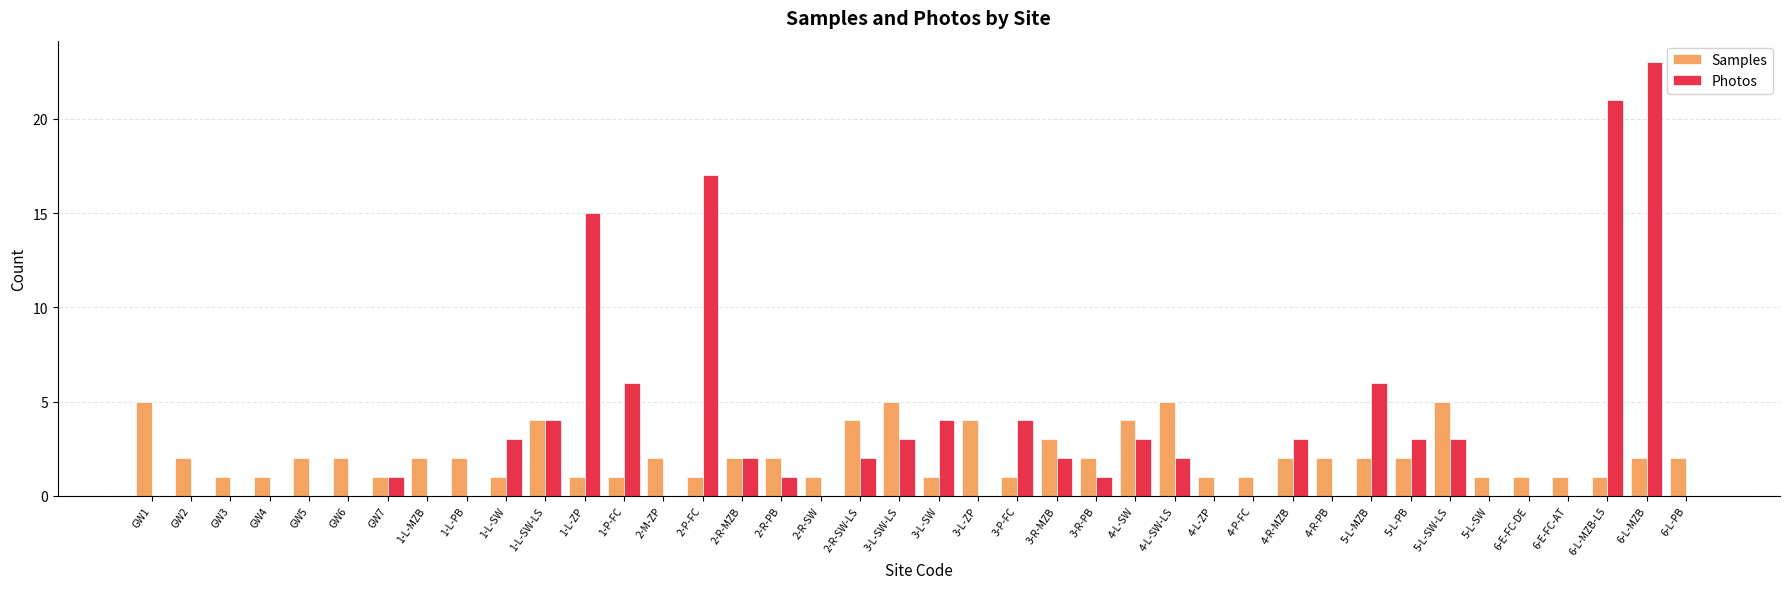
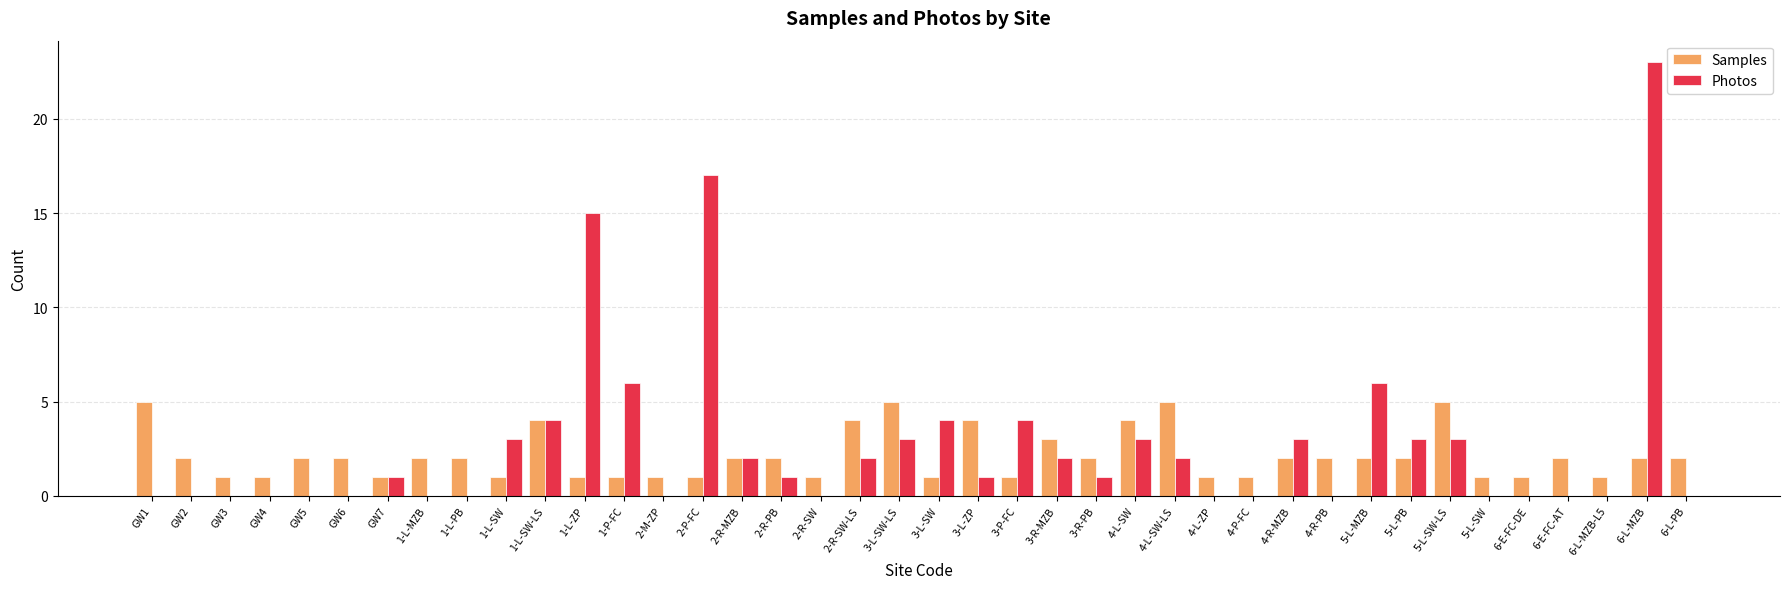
Samples, 2-M-ZP: 2 -> 1
Photos, 3-L-ZP: 0 -> 1
Samples, 6-E-FC-AT: 1 -> 2
Photos, 6-L-MZB-L5: 21 -> 0
